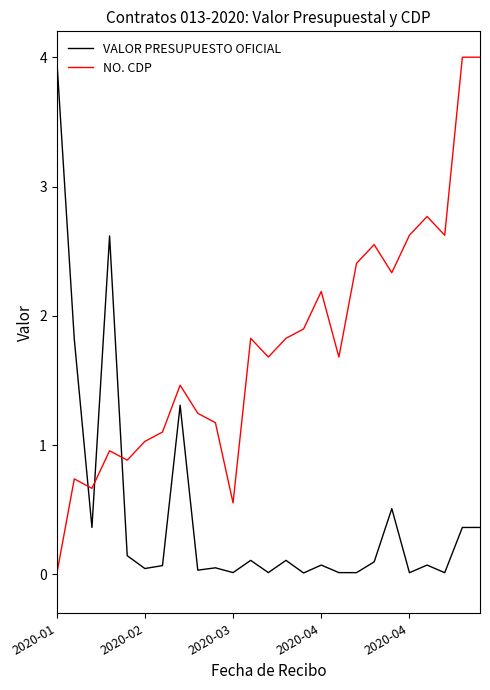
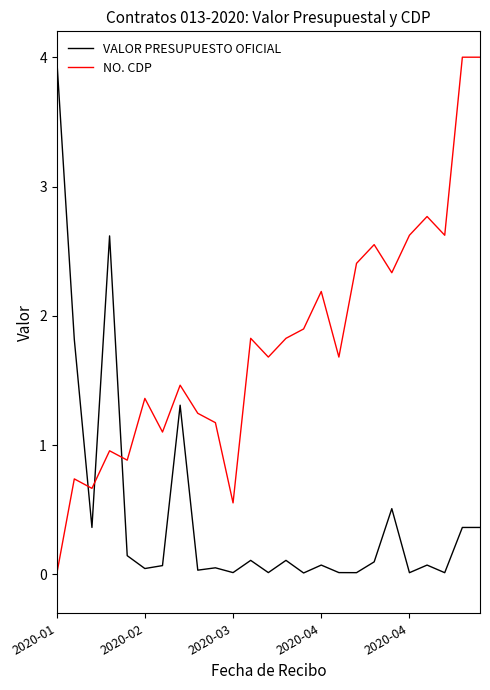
NO. CDP, 2020-02: 1.03 -> 1.36
